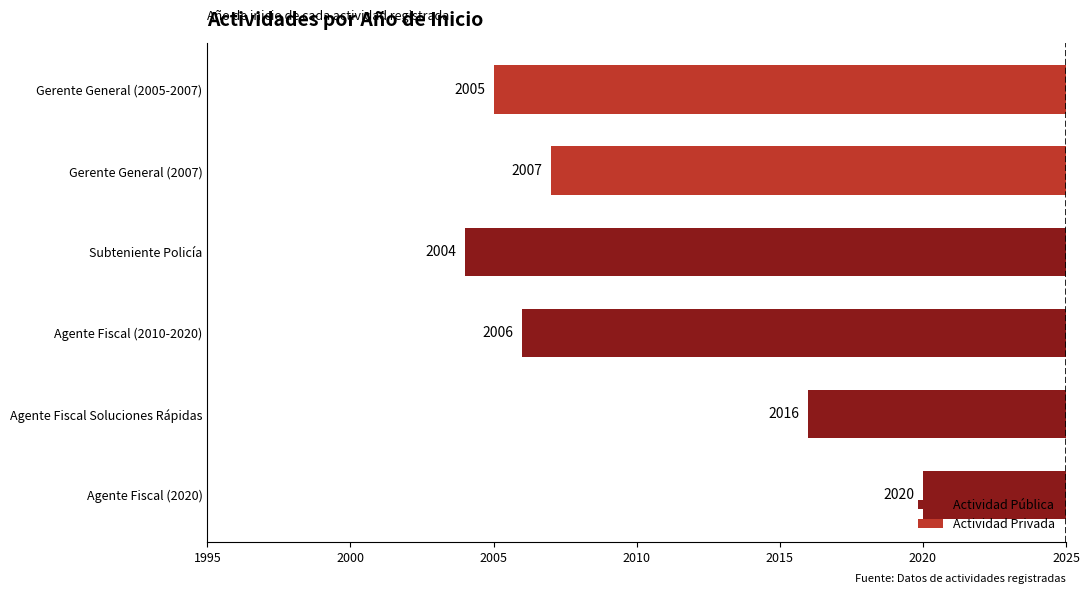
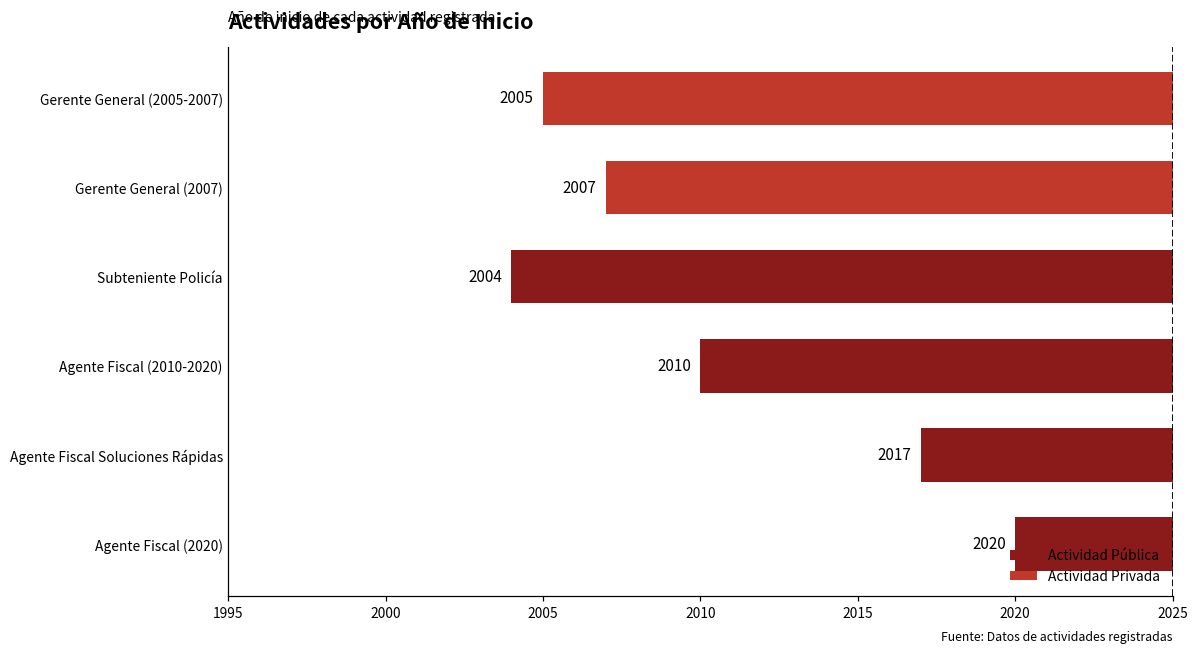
Agente Fiscal (2010-2020): 2006 -> 2010
Agente Fiscal Soluciones Rápidas: 2016 -> 2017
